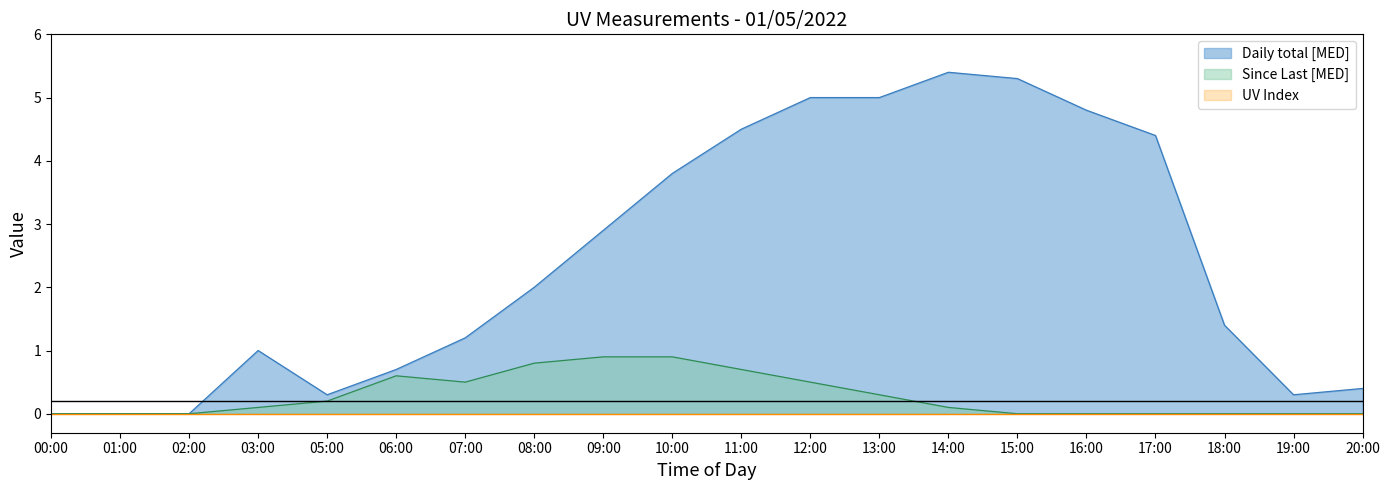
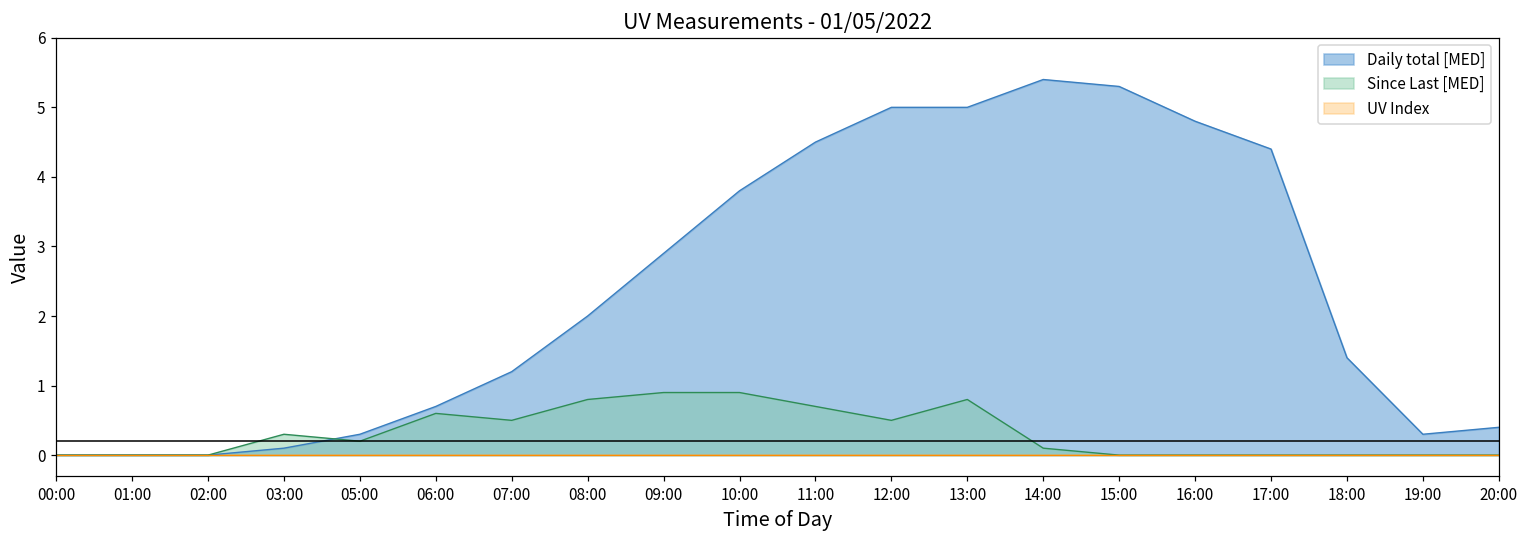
Daily total [MED], 03:00: 1.0 -> 0.1
Since Last [MED], 03:00: 0.1 -> 0.3
Since Last [MED], 13:00: 0.3 -> 0.8
